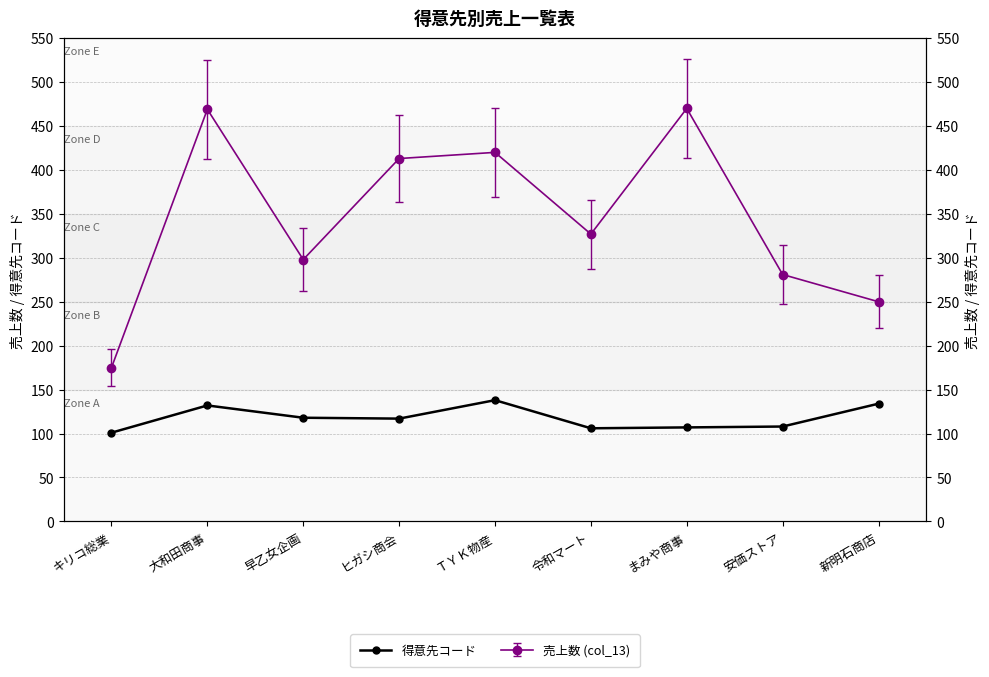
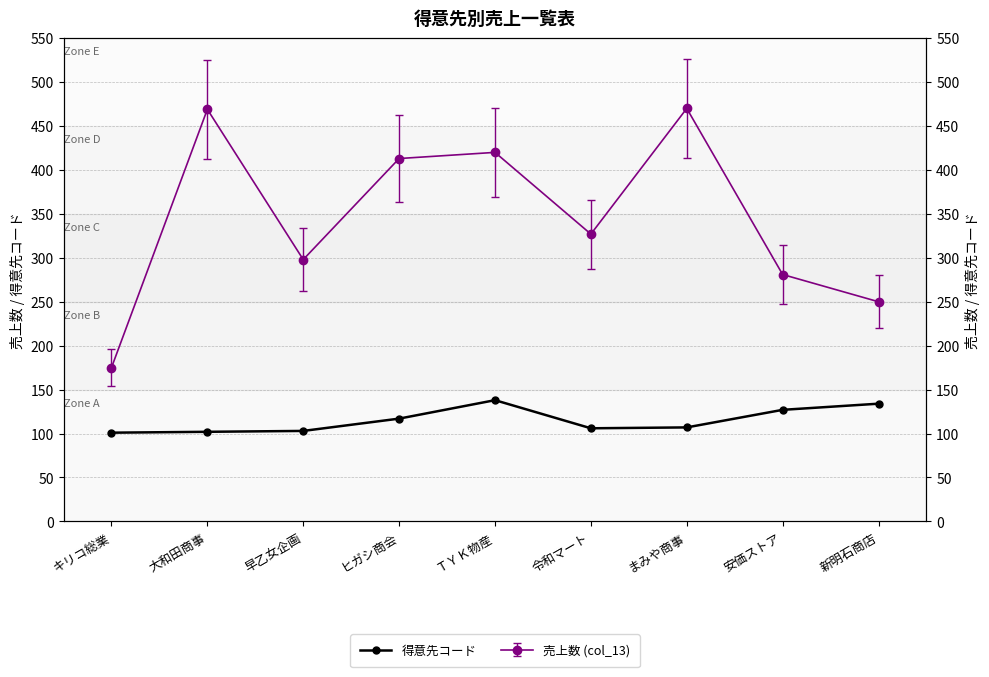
得意先コード, 大和田商事: 130 -> 100
得意先コード, 早乙女企画: 120 -> 100
得意先コード, 安価ストア: 110 -> 130
